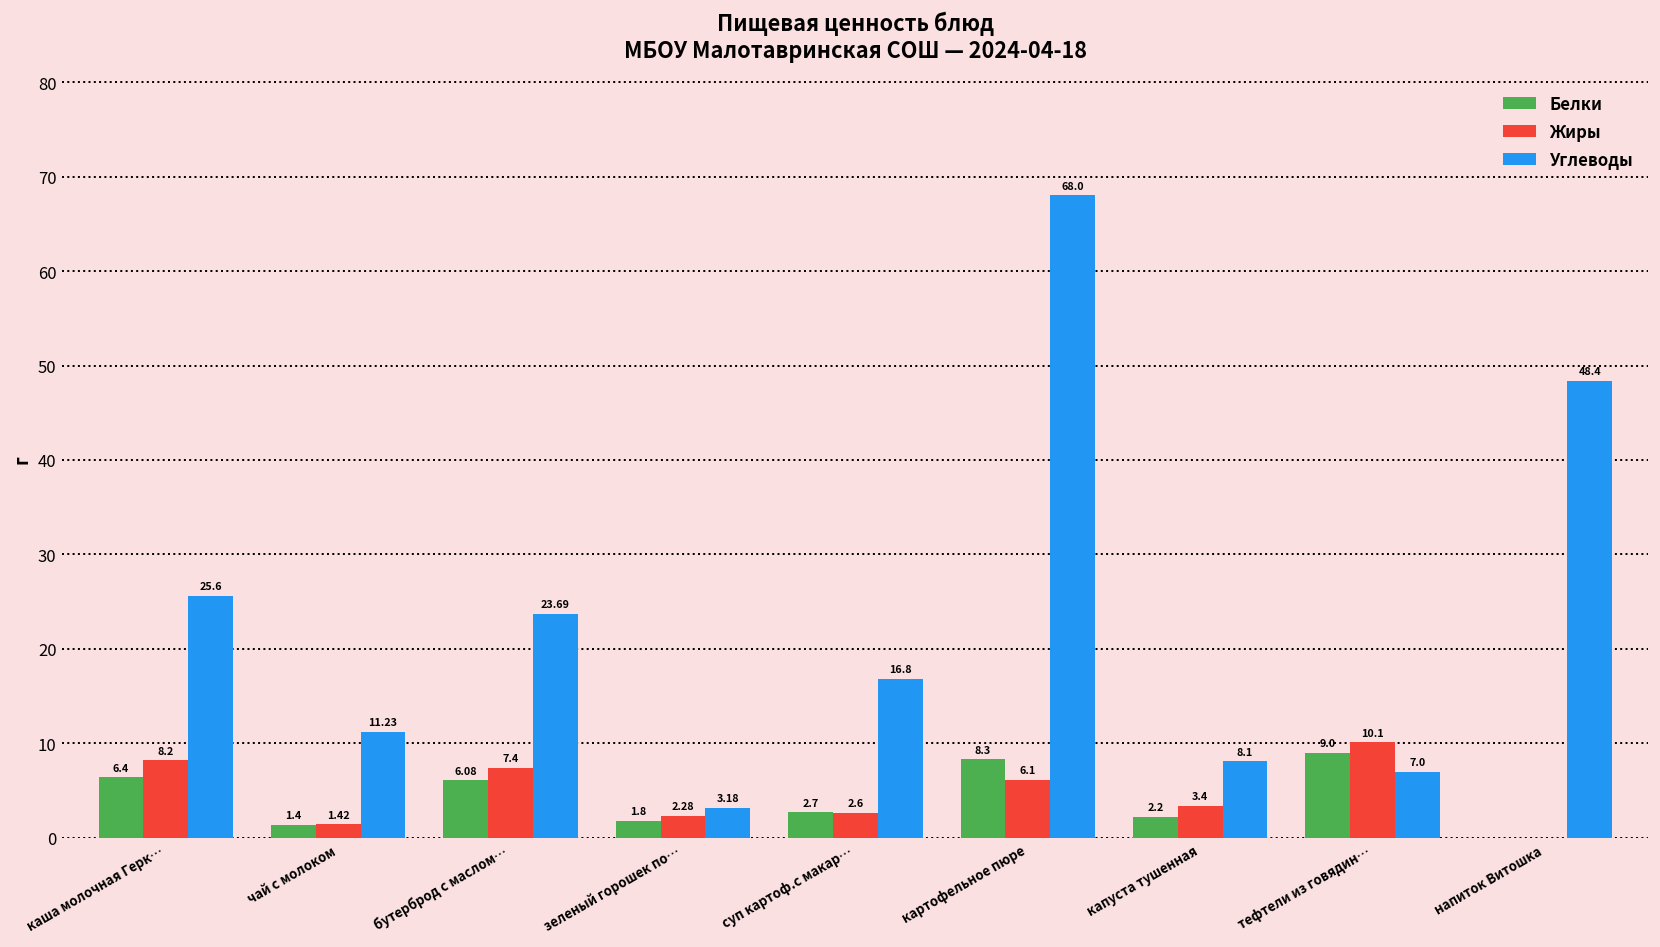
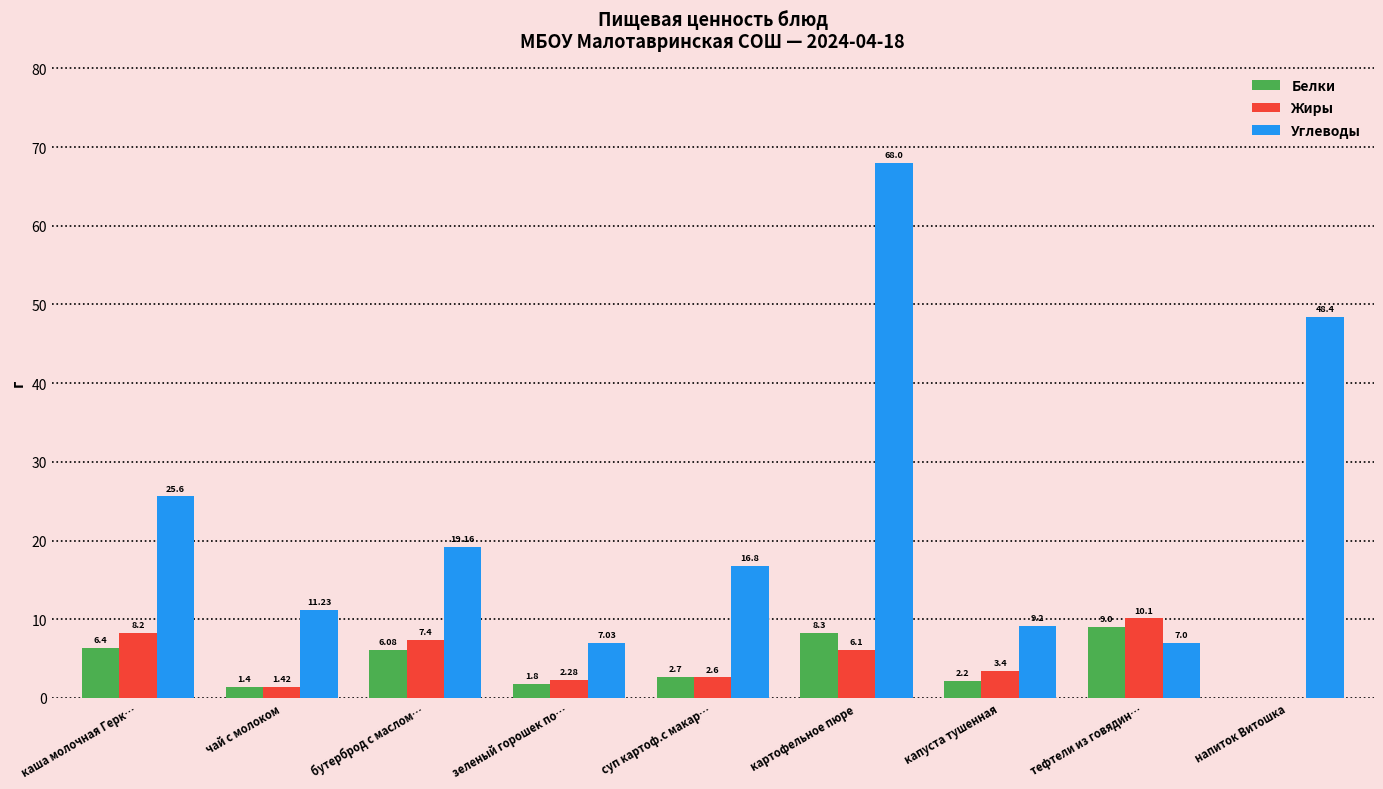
Углеводы, бутерброд с маслом…: 23.69 -> 19.16
Углеводы, зеленый горошек по…: 3.18 -> 7.03
Углеводы, капуста тушенная: 8.1 -> 9.2
